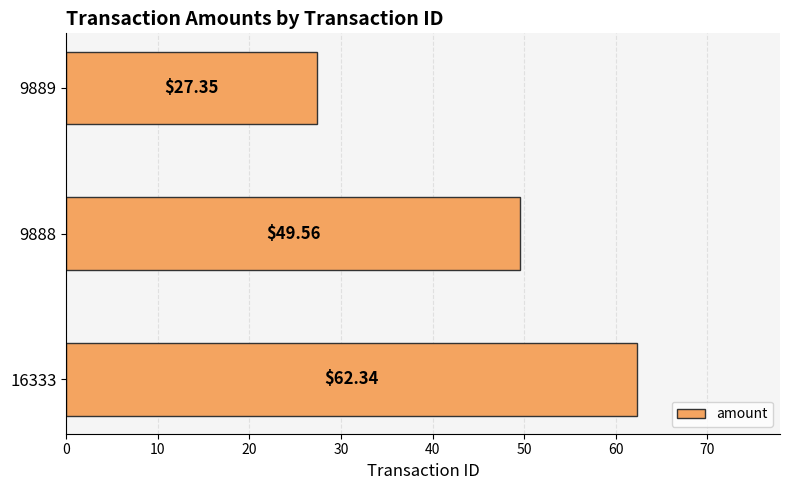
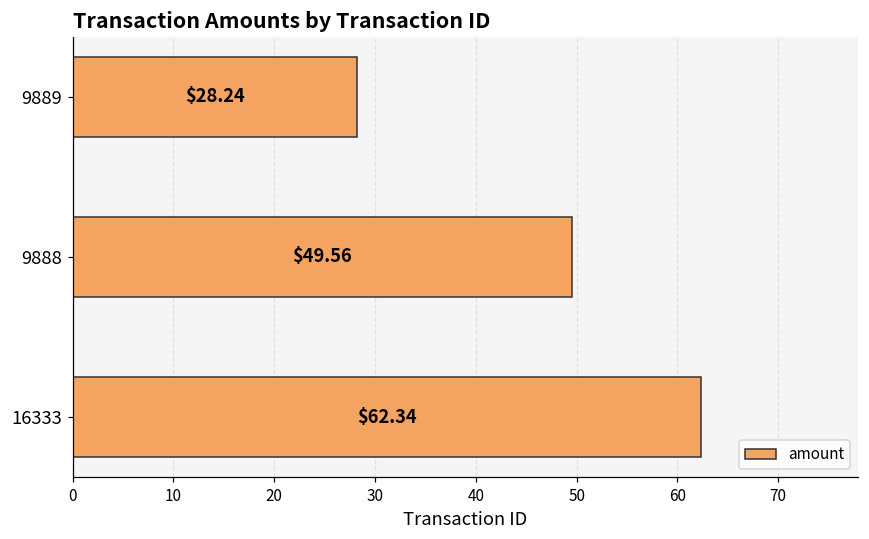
9889: $27.35 -> $28.24
